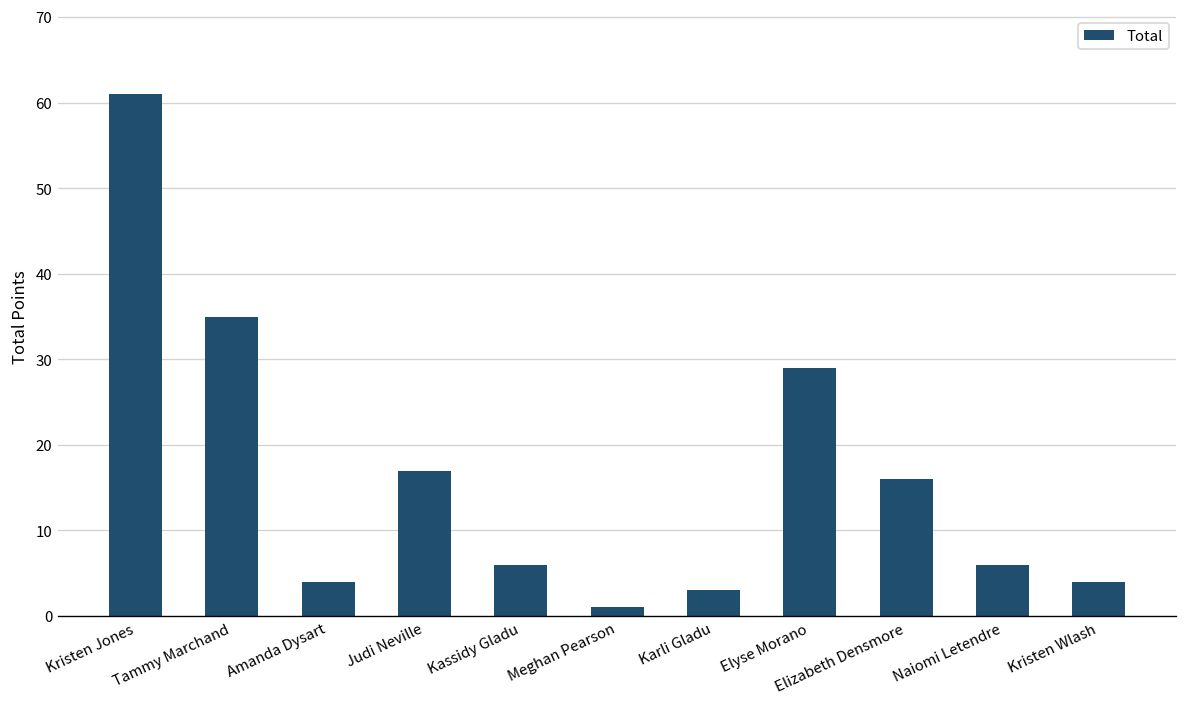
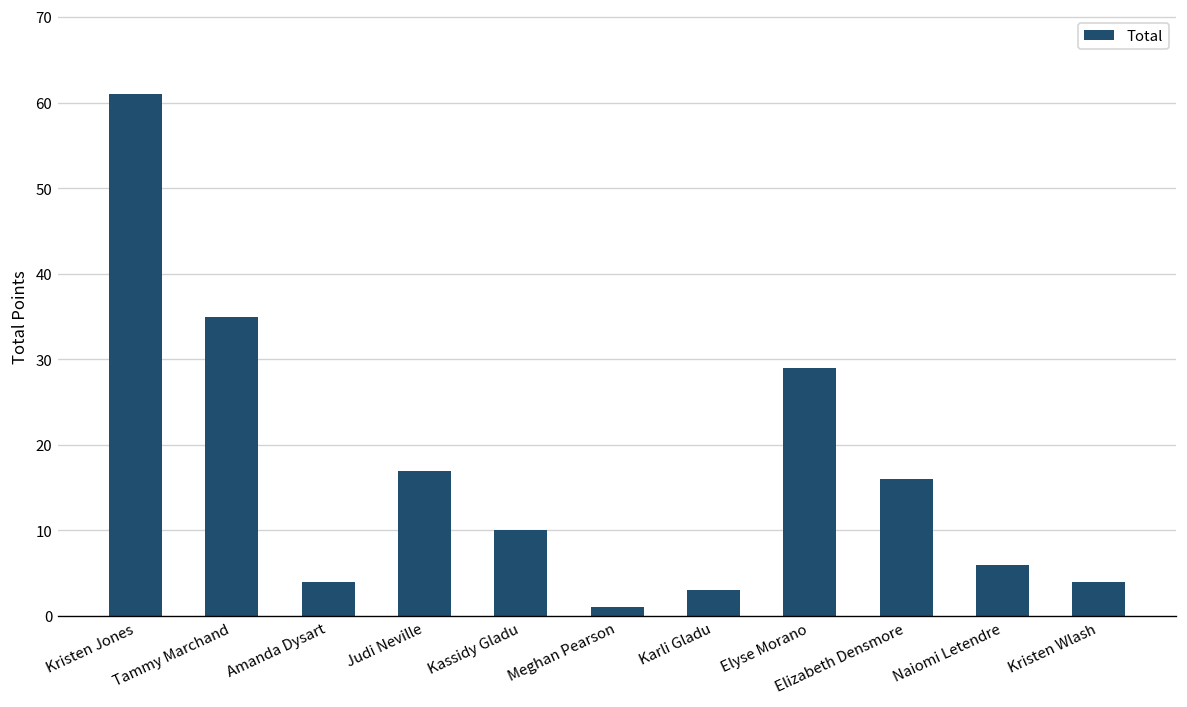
Kassidy Gladu: 6 -> 10
